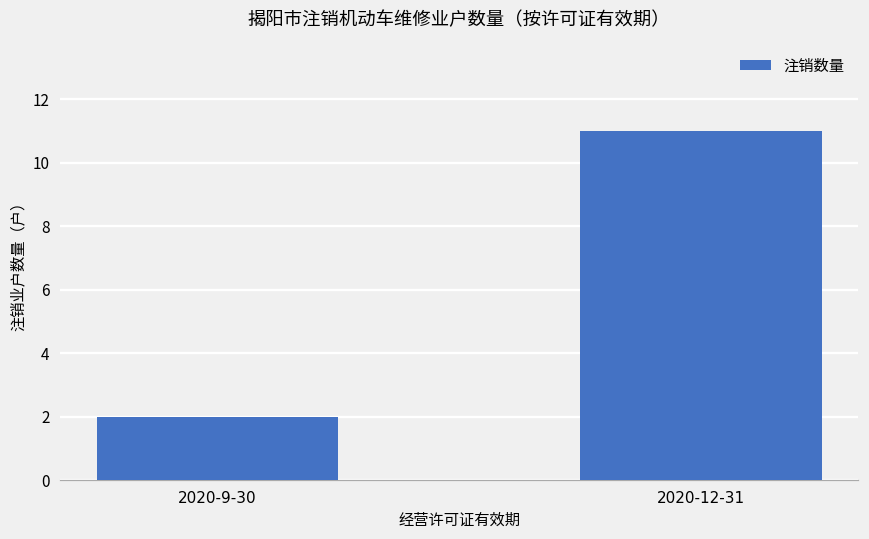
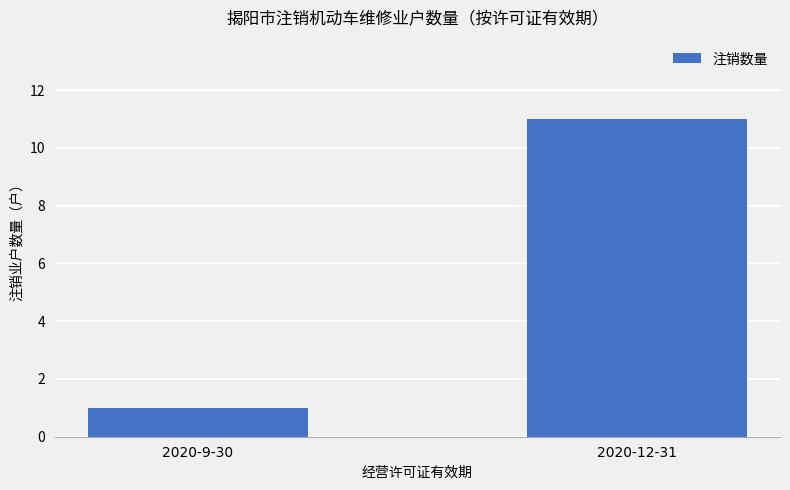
2020-9-30: 2 -> 1
